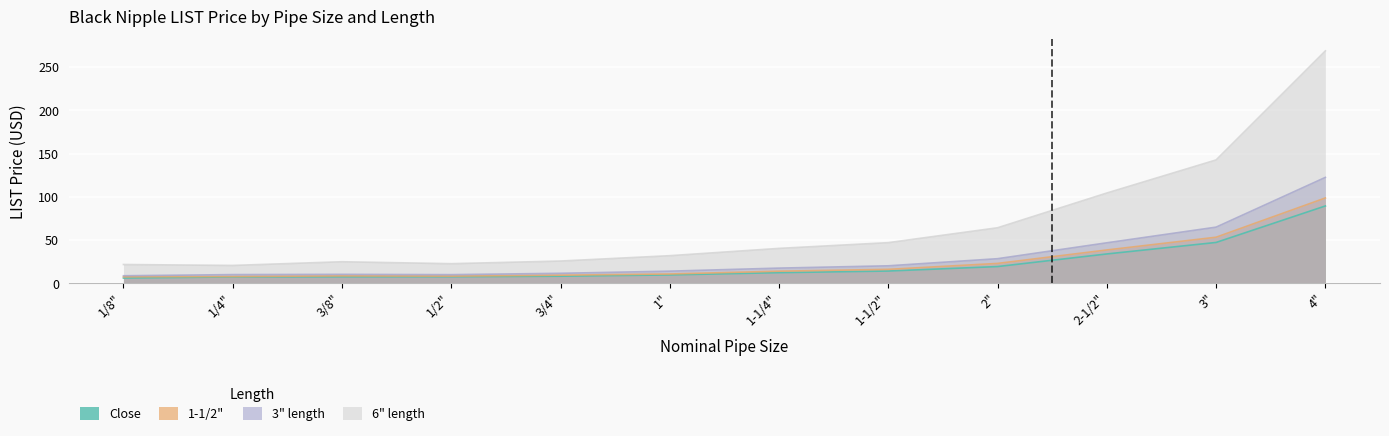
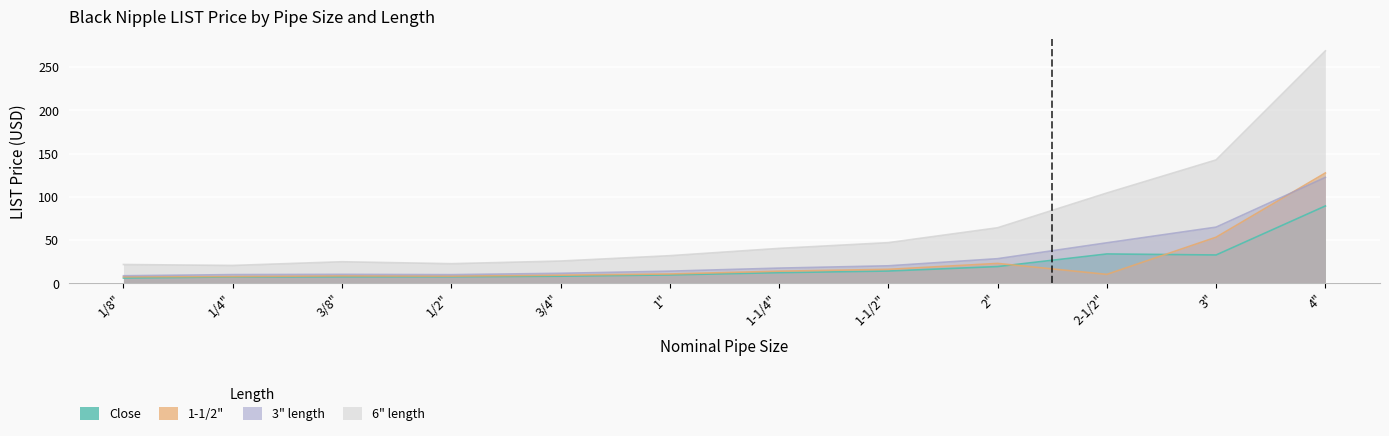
1-1/2", 2-1/2": 40 -> 10
Close, 3": 50 -> 30
1-1/2", 4": 100 -> 130
